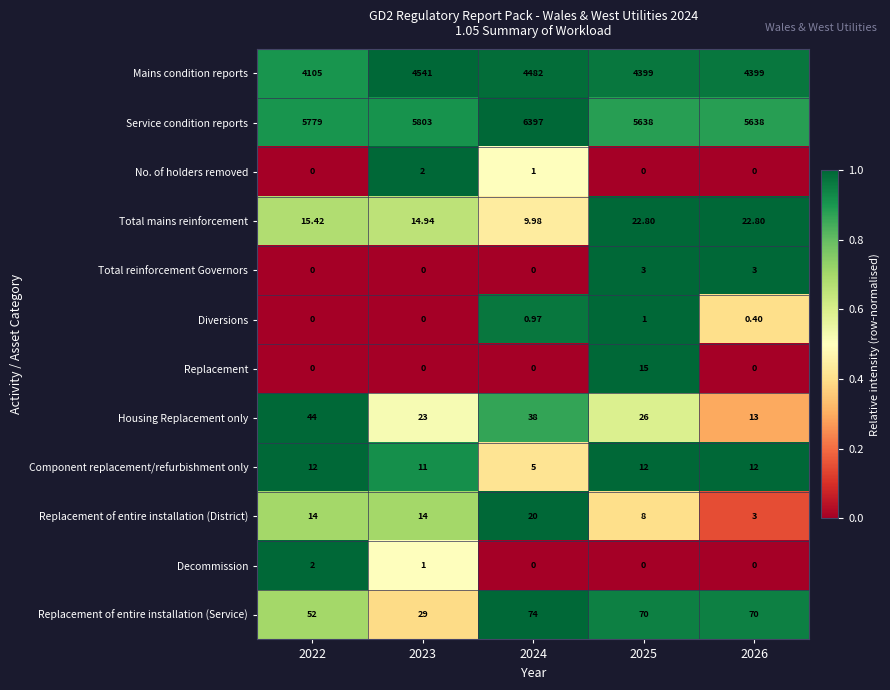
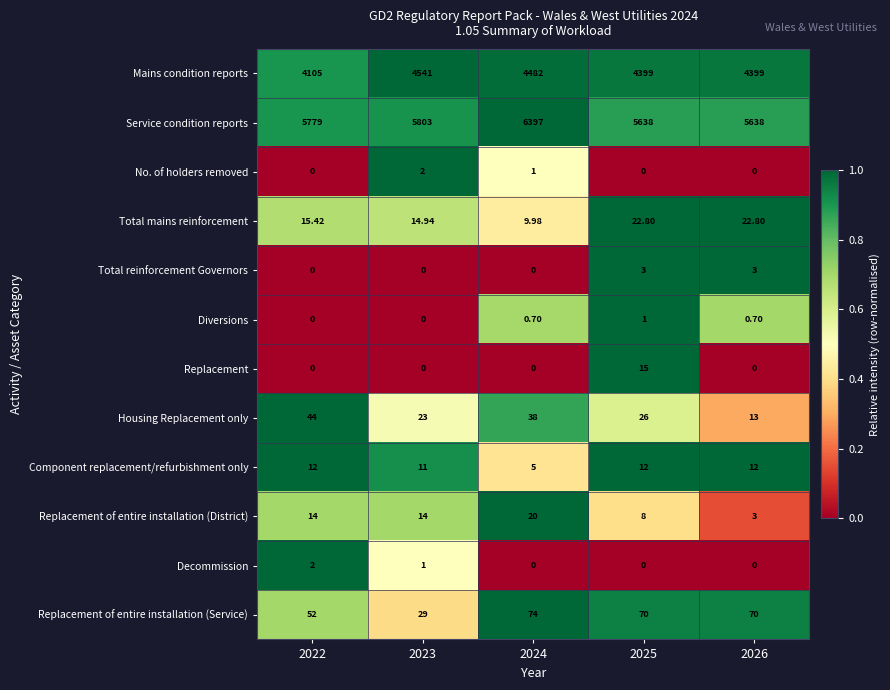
Diversions, 2024: 0.97 -> 0.70
Diversions, 2026: 0.40 -> 0.70
